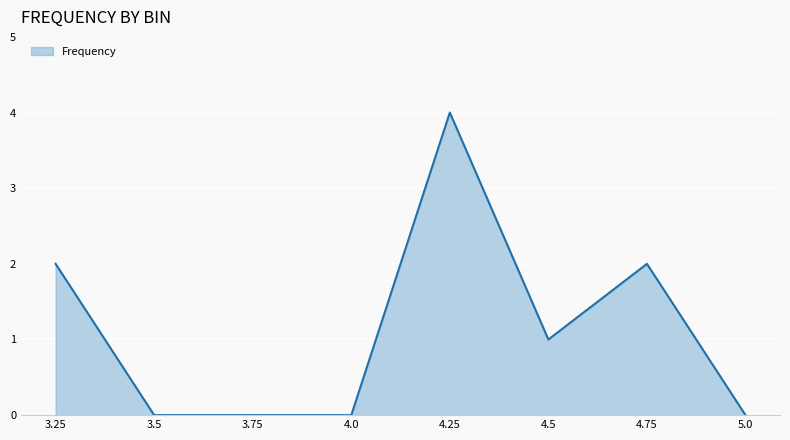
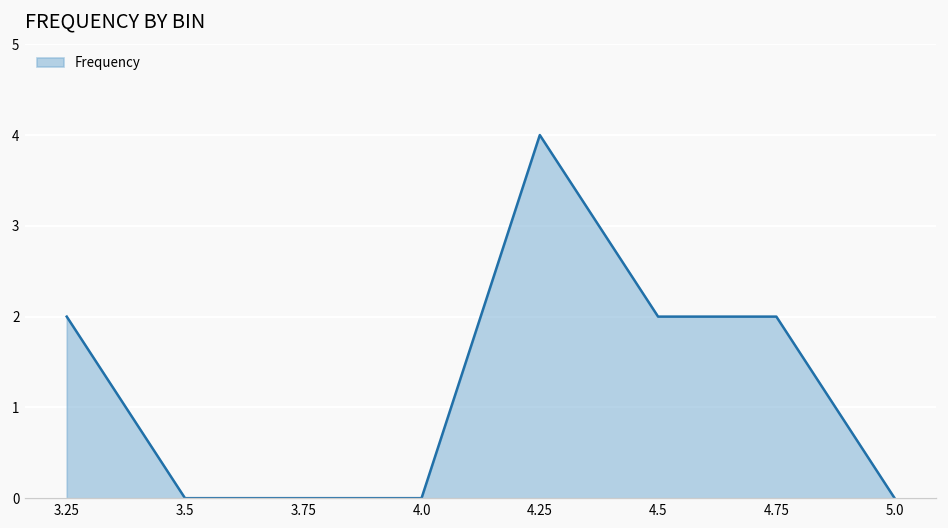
4.5: 1 -> 2
